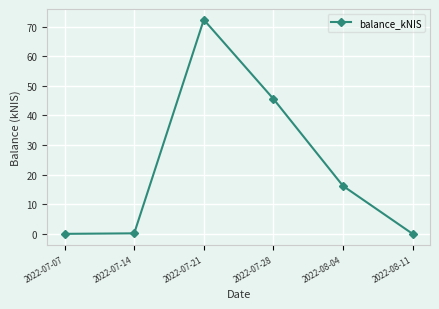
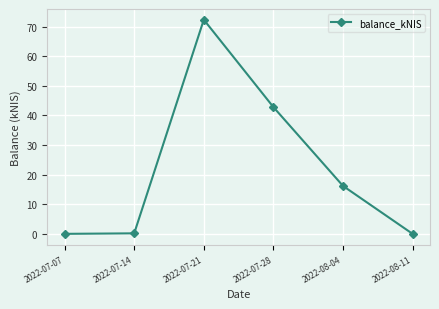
2022-07-28: 46 -> 43
